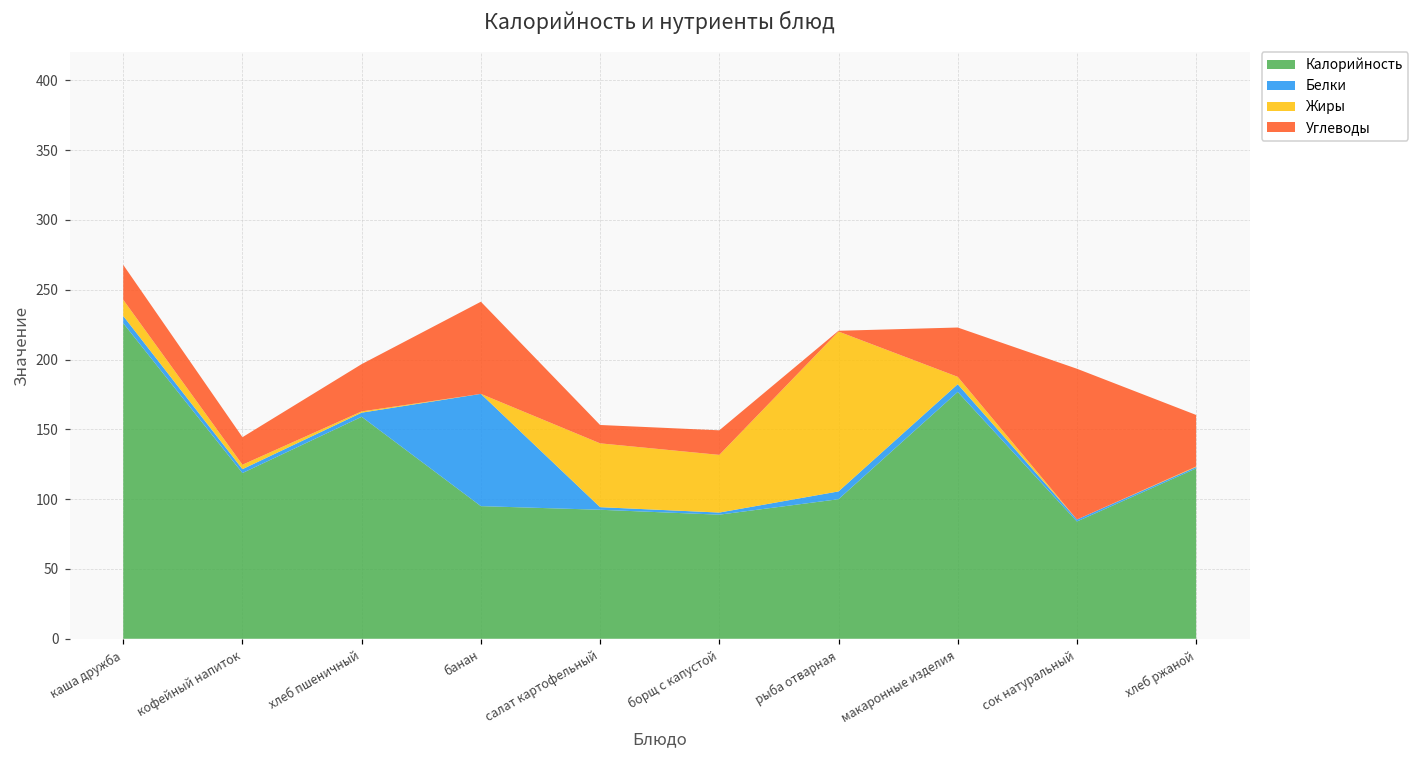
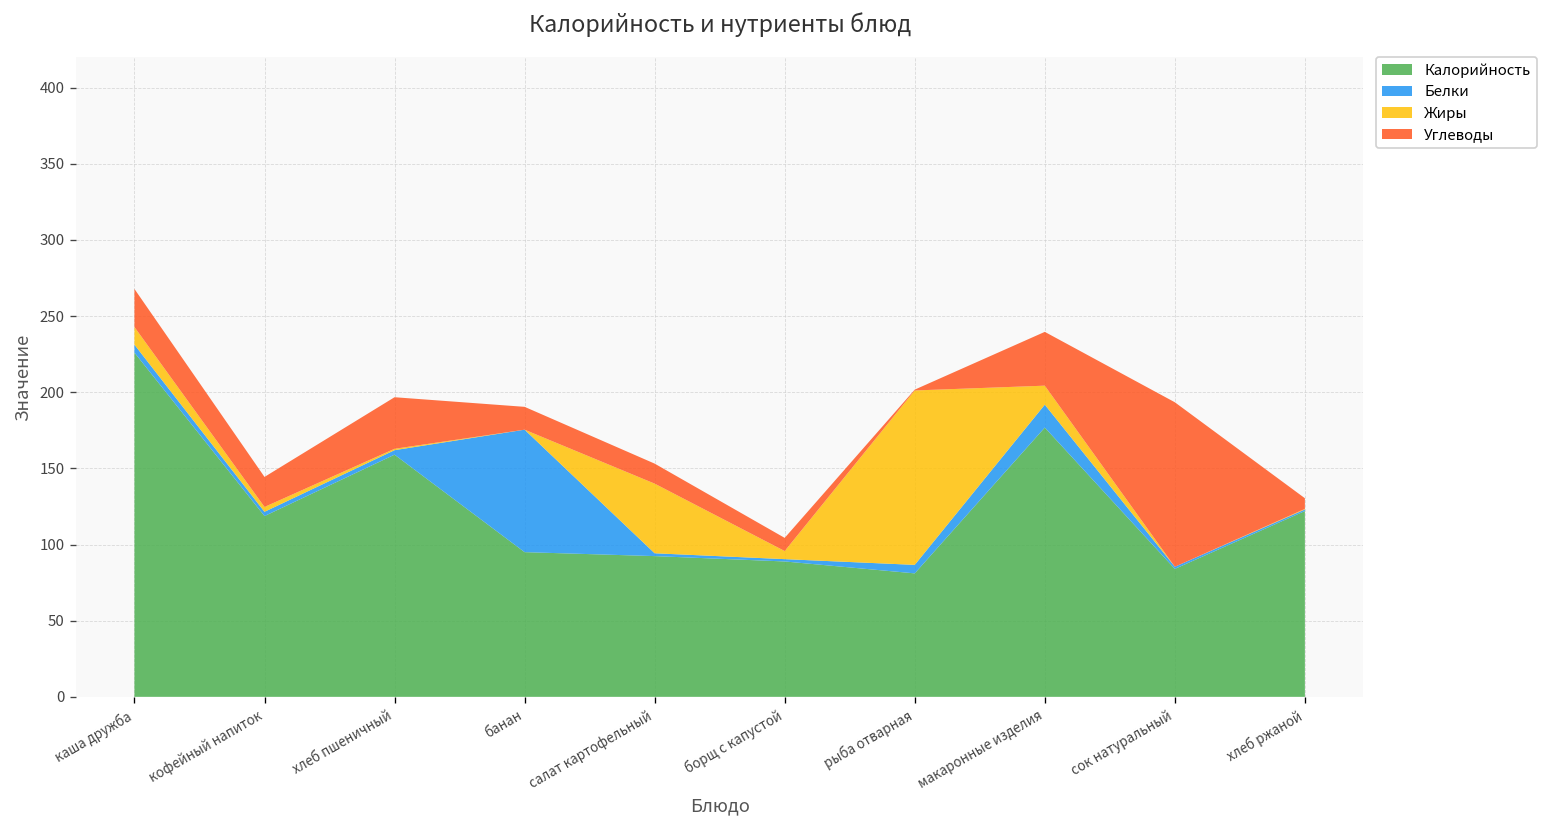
Углеводы, банан: 66 -> 15
Жиры, борщ с капустой: 41 -> 5
Углеводы, борщ с капустой: 18 -> 9
Калорийность, рыба отварная: 100 -> 81
Белки, макаронные изделия: 6 -> 15
Жиры, макаронные изделия: 5 -> 12
Углеводы, хлеб ржаной: 37 -> 7
